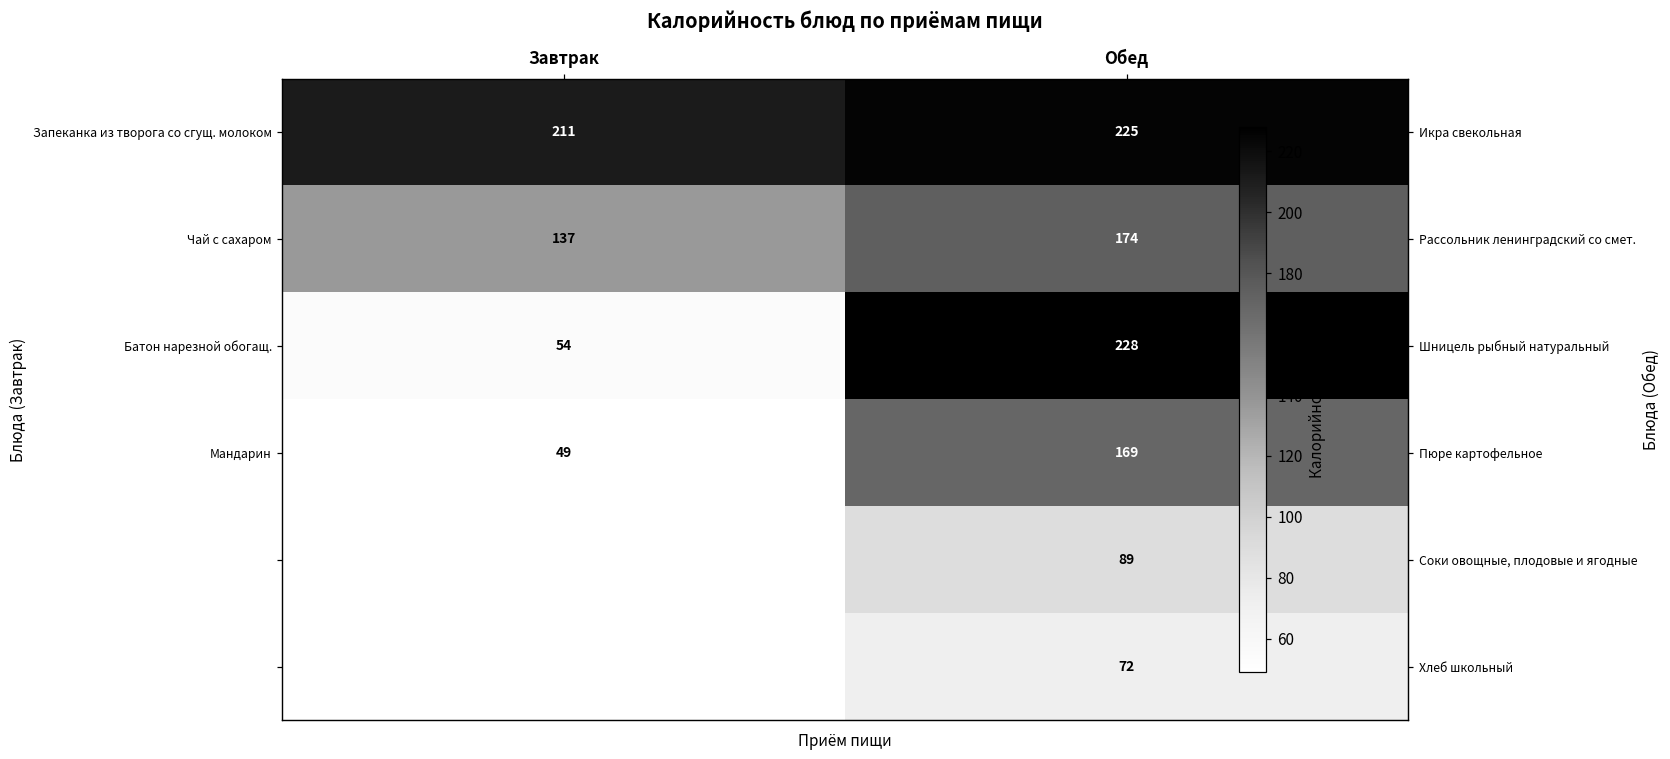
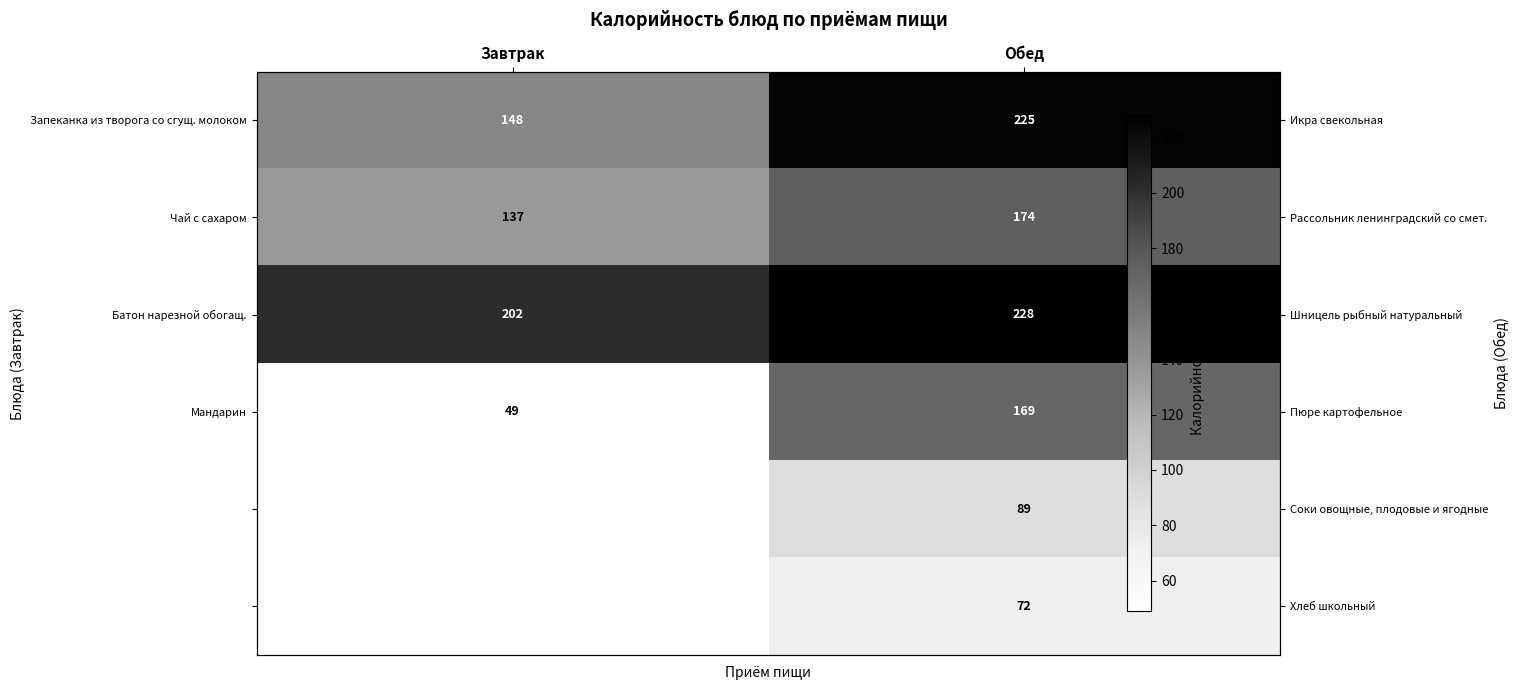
Запеканка из творога со сгущ. молоком, Завтрак: 211 -> 148
Батон нарезной обогащ., Завтрак: 54 -> 202
